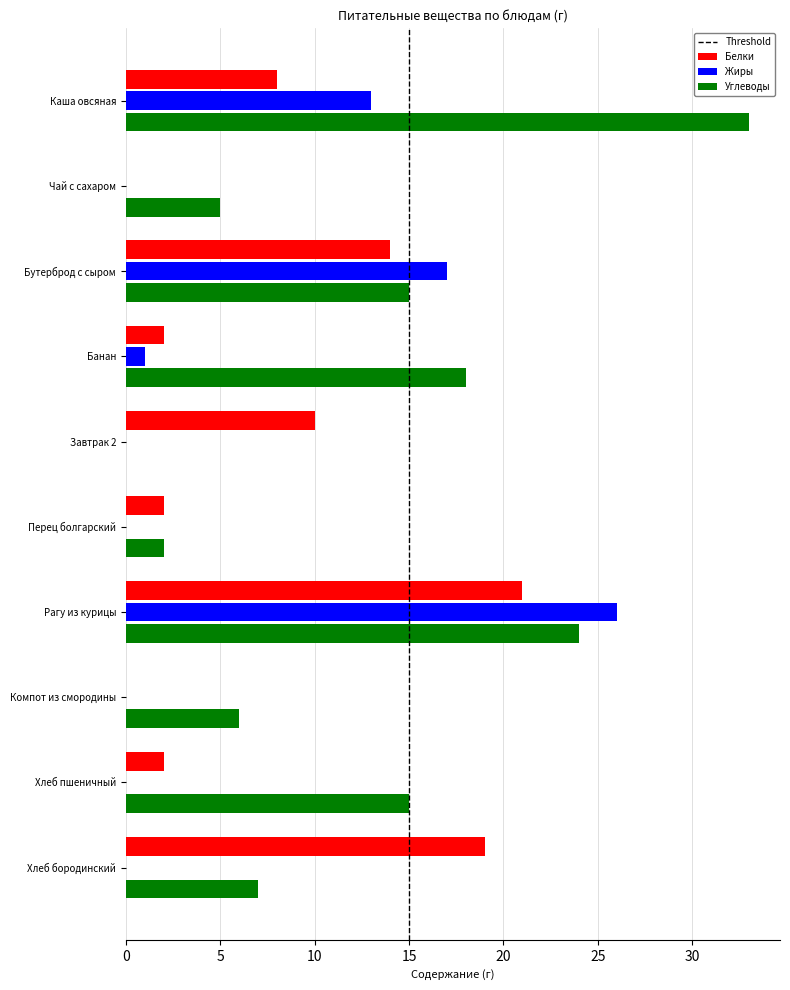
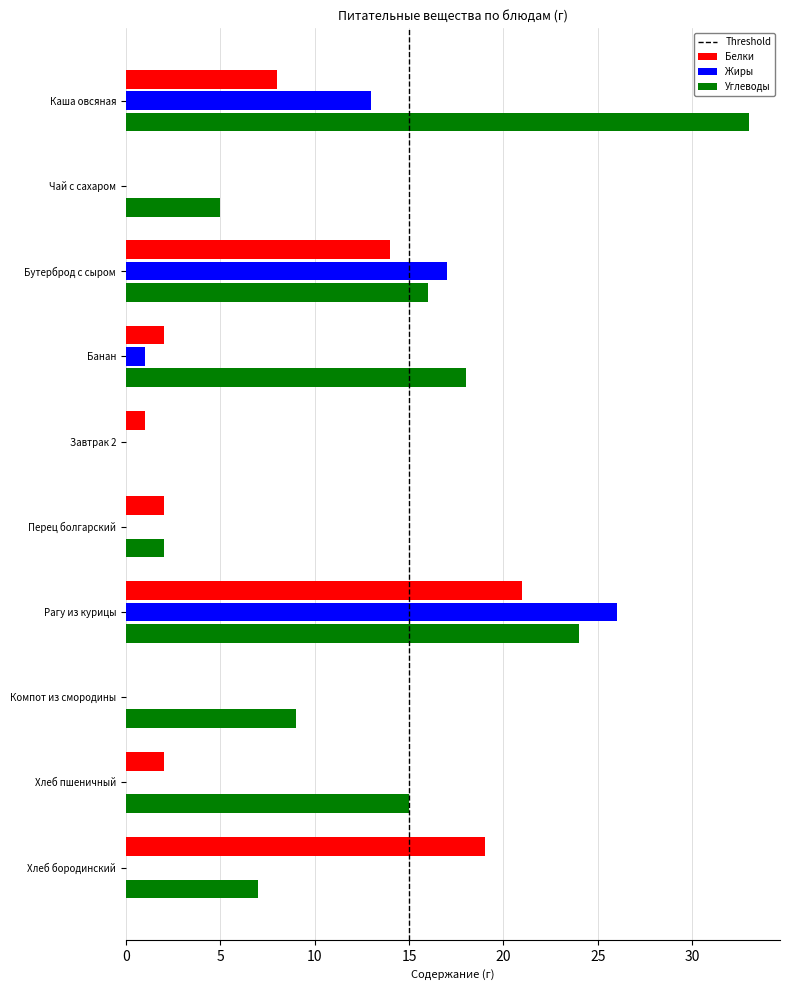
Углеводы, Бутерброд с сыром: 15 -> 16
Белки, Завтрак 2: 10 -> 1
Углеводы, Компот из смородины: 6 -> 9
